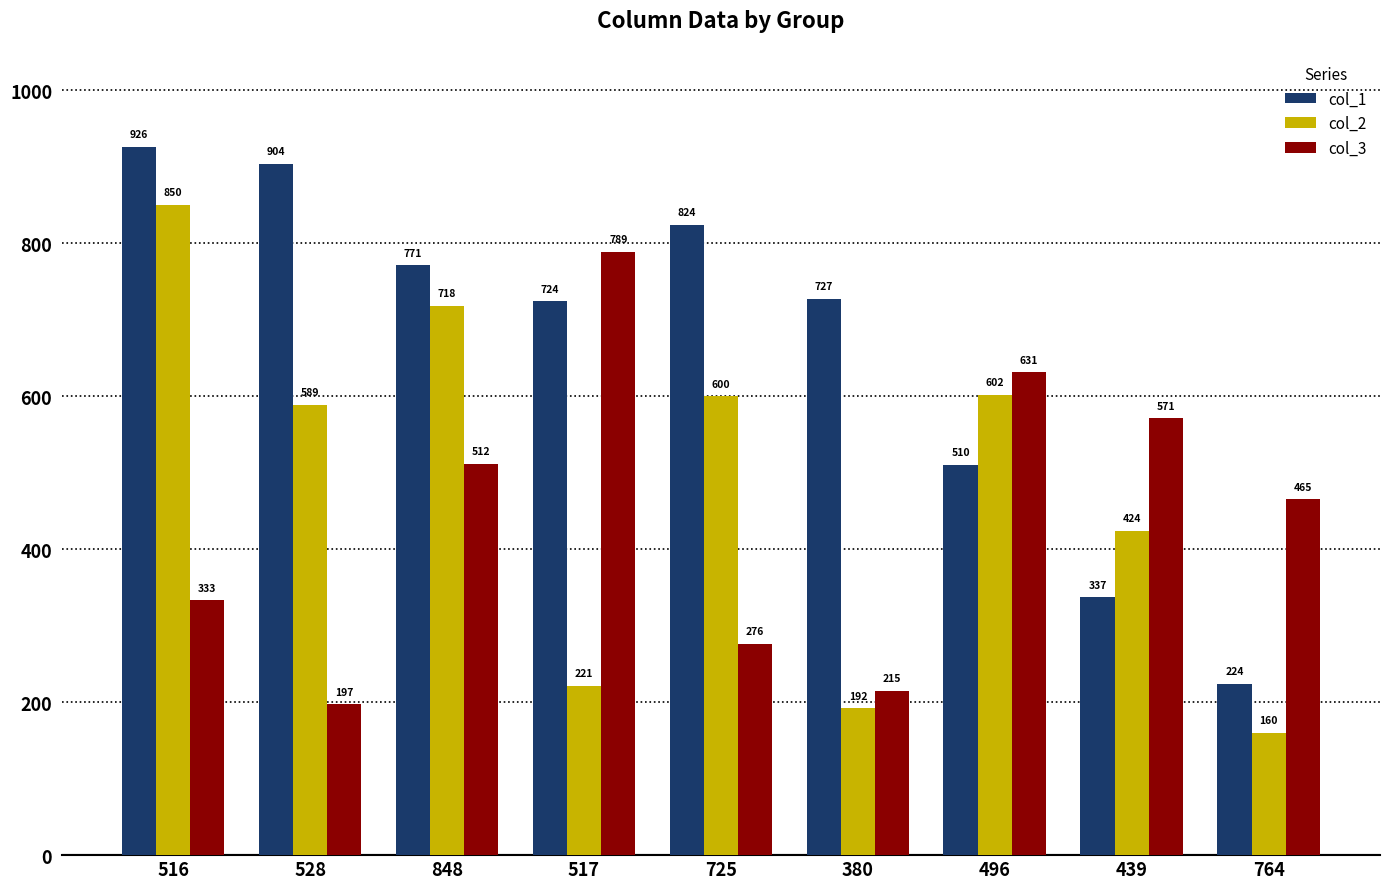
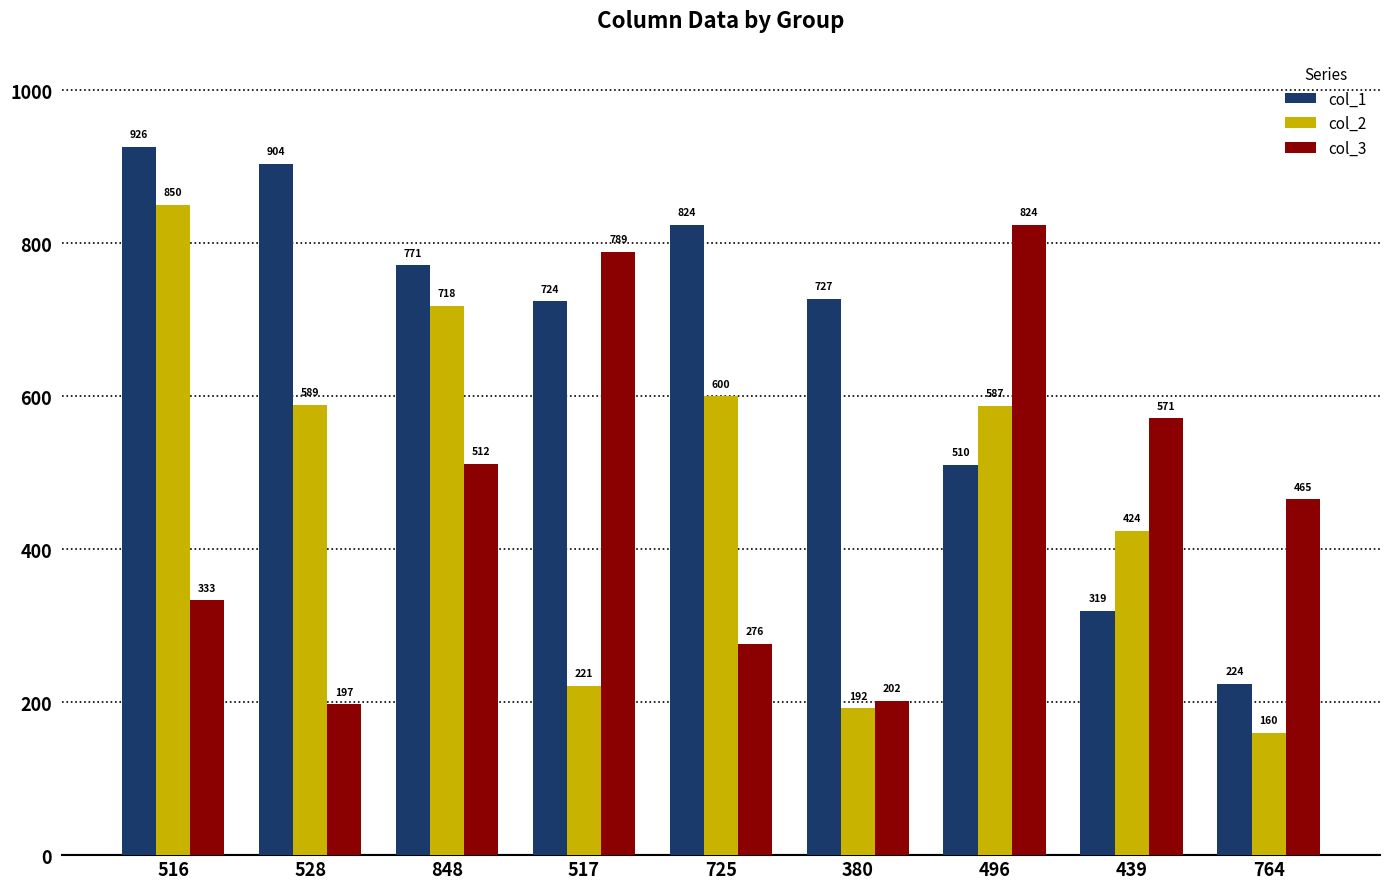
col_3, 380: 215 -> 202
col_2, 496: 602 -> 587
col_3, 496: 631 -> 824
col_1, 439: 337 -> 319
